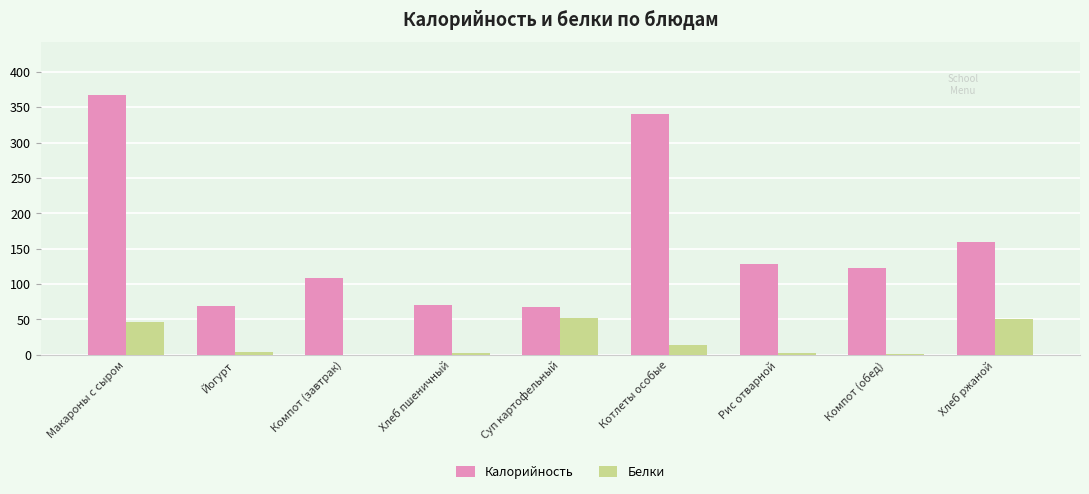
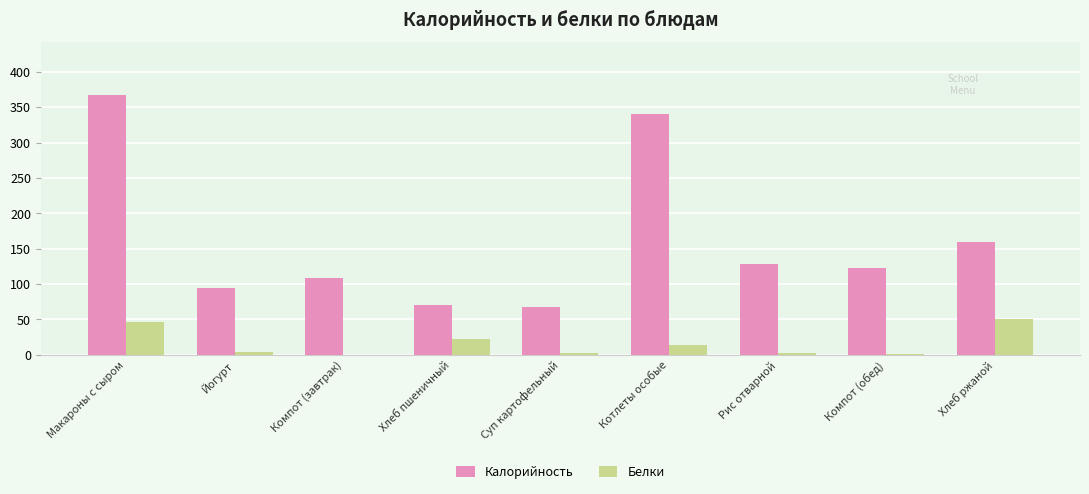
Калорийность, Йогурт: 70 -> 100
Белки, Хлеб пшеничный: 0 -> 20
Белки, Суп картофельный: 50 -> 0
